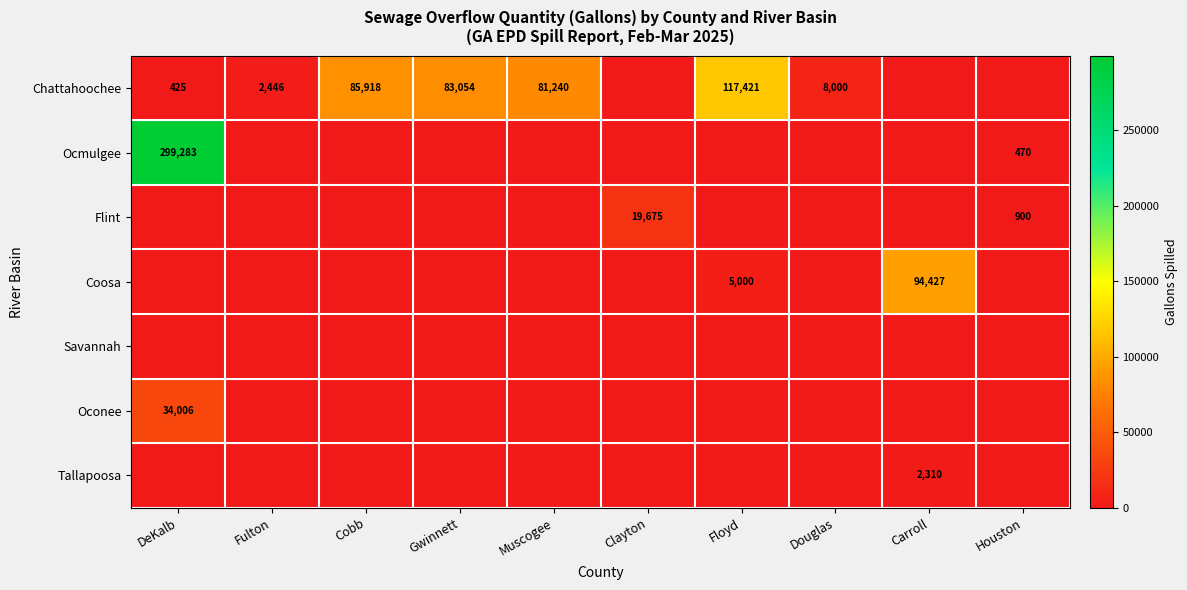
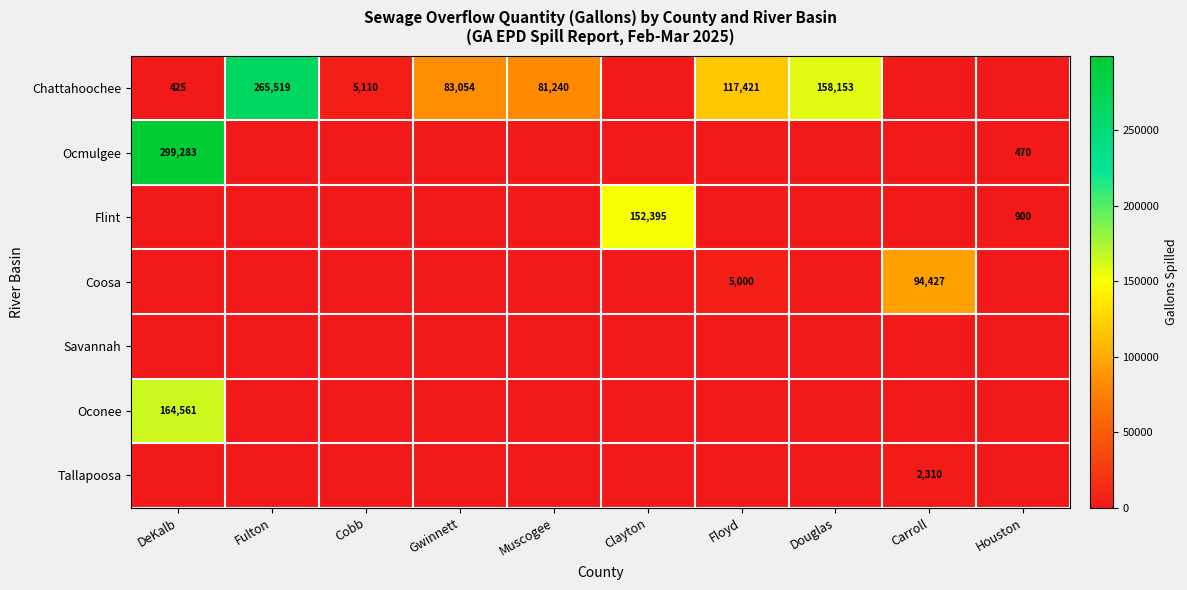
Chattahoochee, Fulton: 2,446 -> 265,519
Chattahoochee, Cobb: 85,918 -> 5,110
Chattahoochee, Douglas: 8,000 -> 158,153
Flint, Clayton: 19,675 -> 152,395
Oconee, DeKalb: 34,006 -> 164,561
